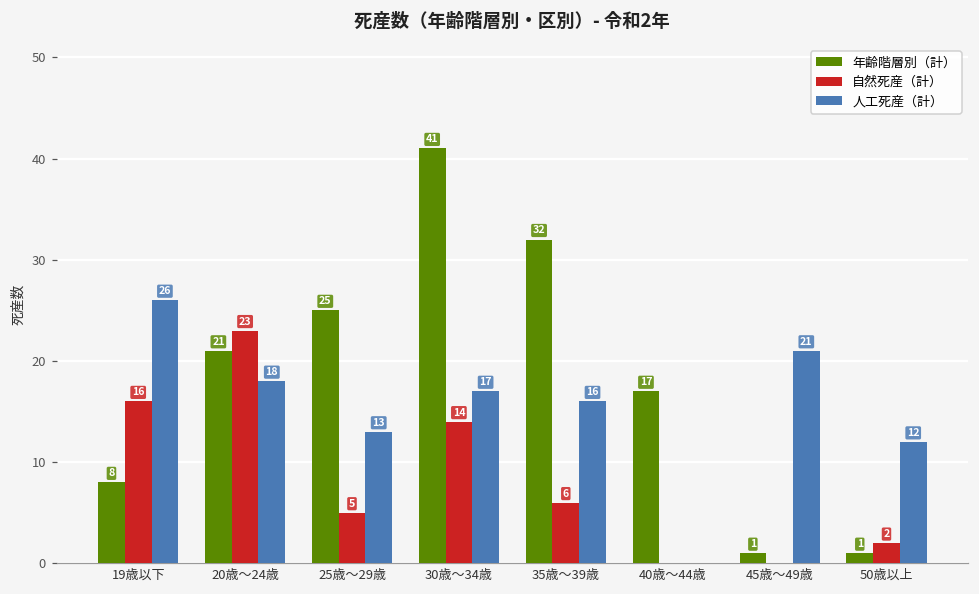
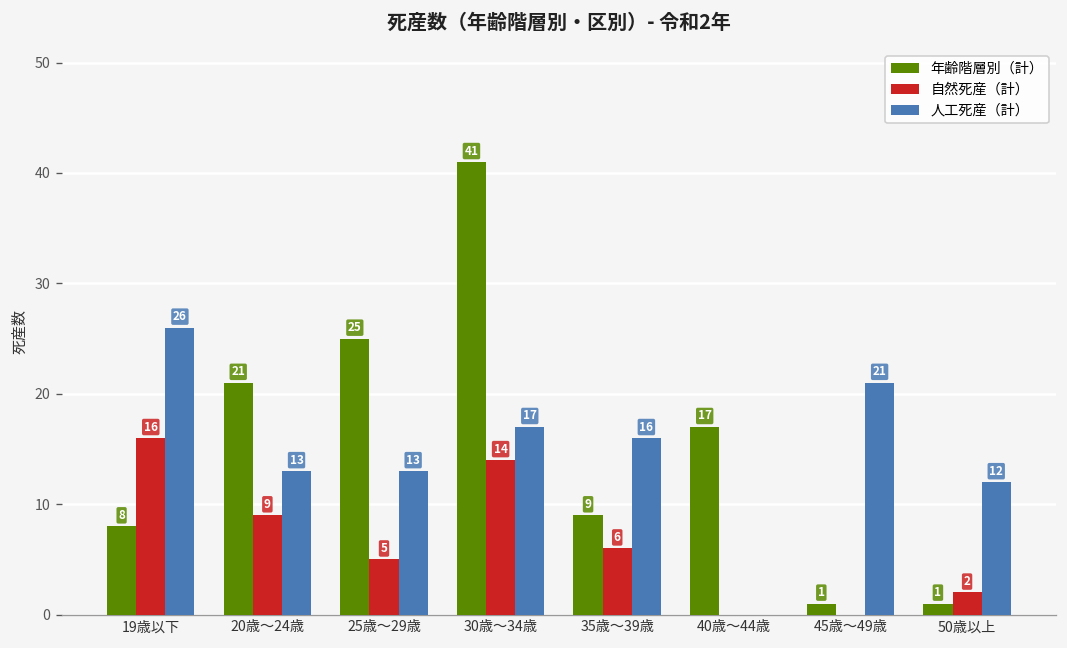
自然死産（計）, 20歳～24歳: 23 -> 9
人工死産（計）, 20歳～24歳: 18 -> 13
年齢階層別（計）, 35歳～39歳: 32 -> 9
